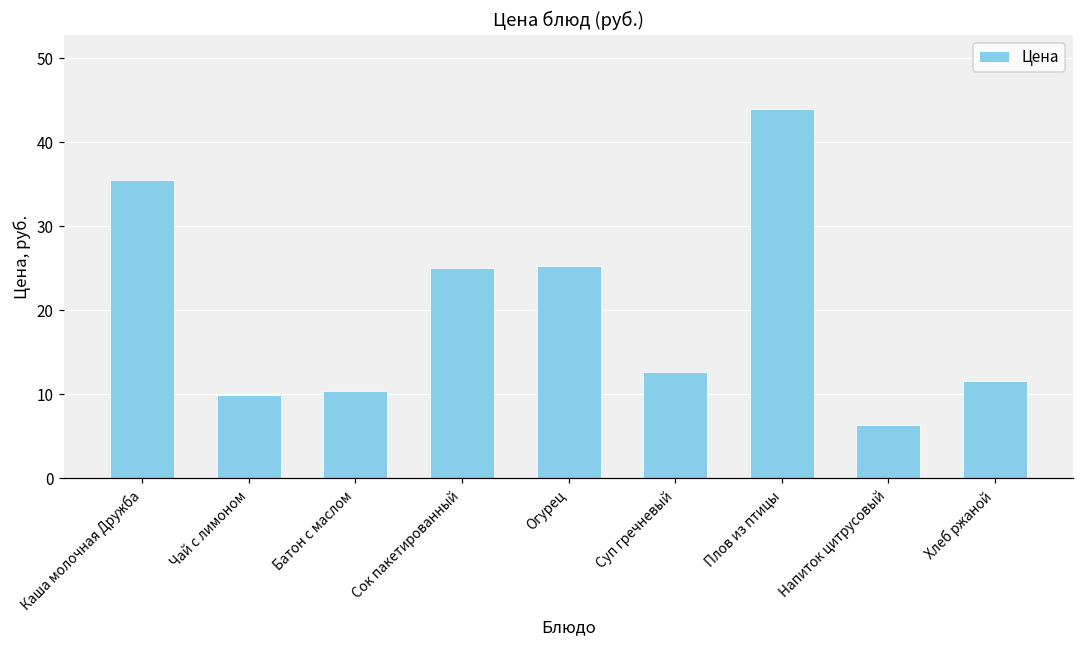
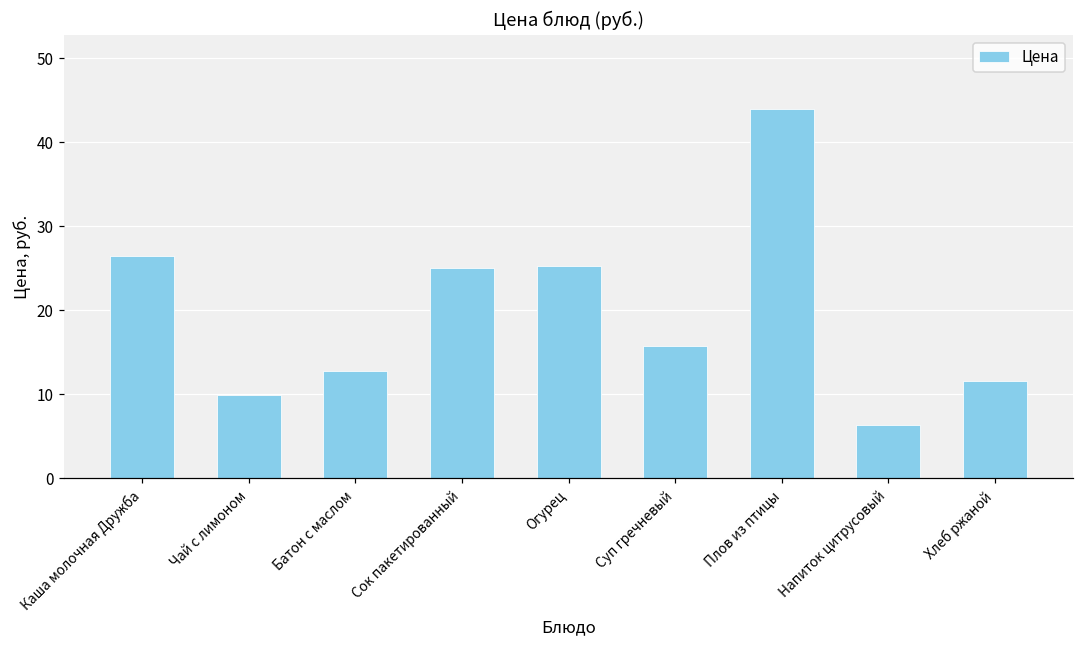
Каша молочная Дружба: 35 -> 26
Батон с маслом: 10 -> 13
Суп гречневый: 13 -> 16
